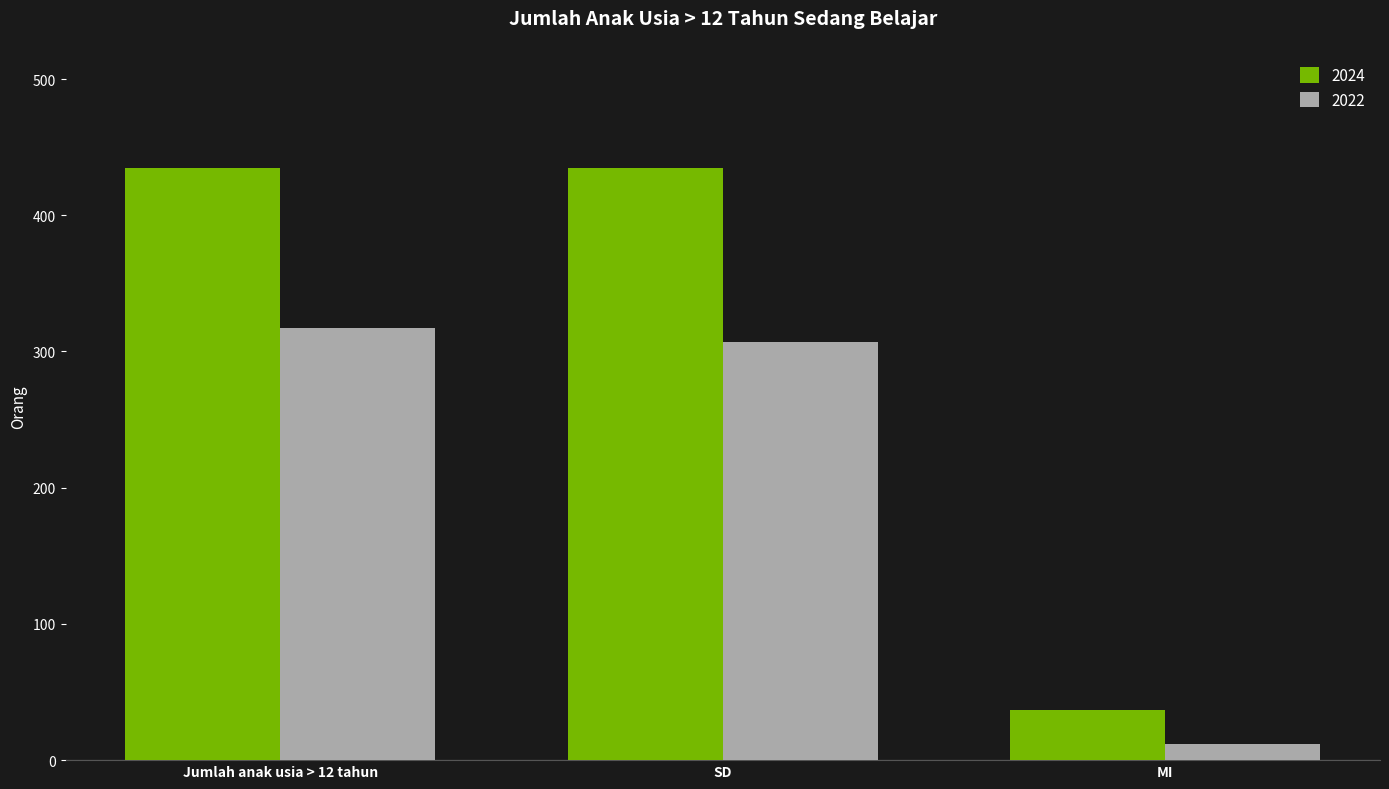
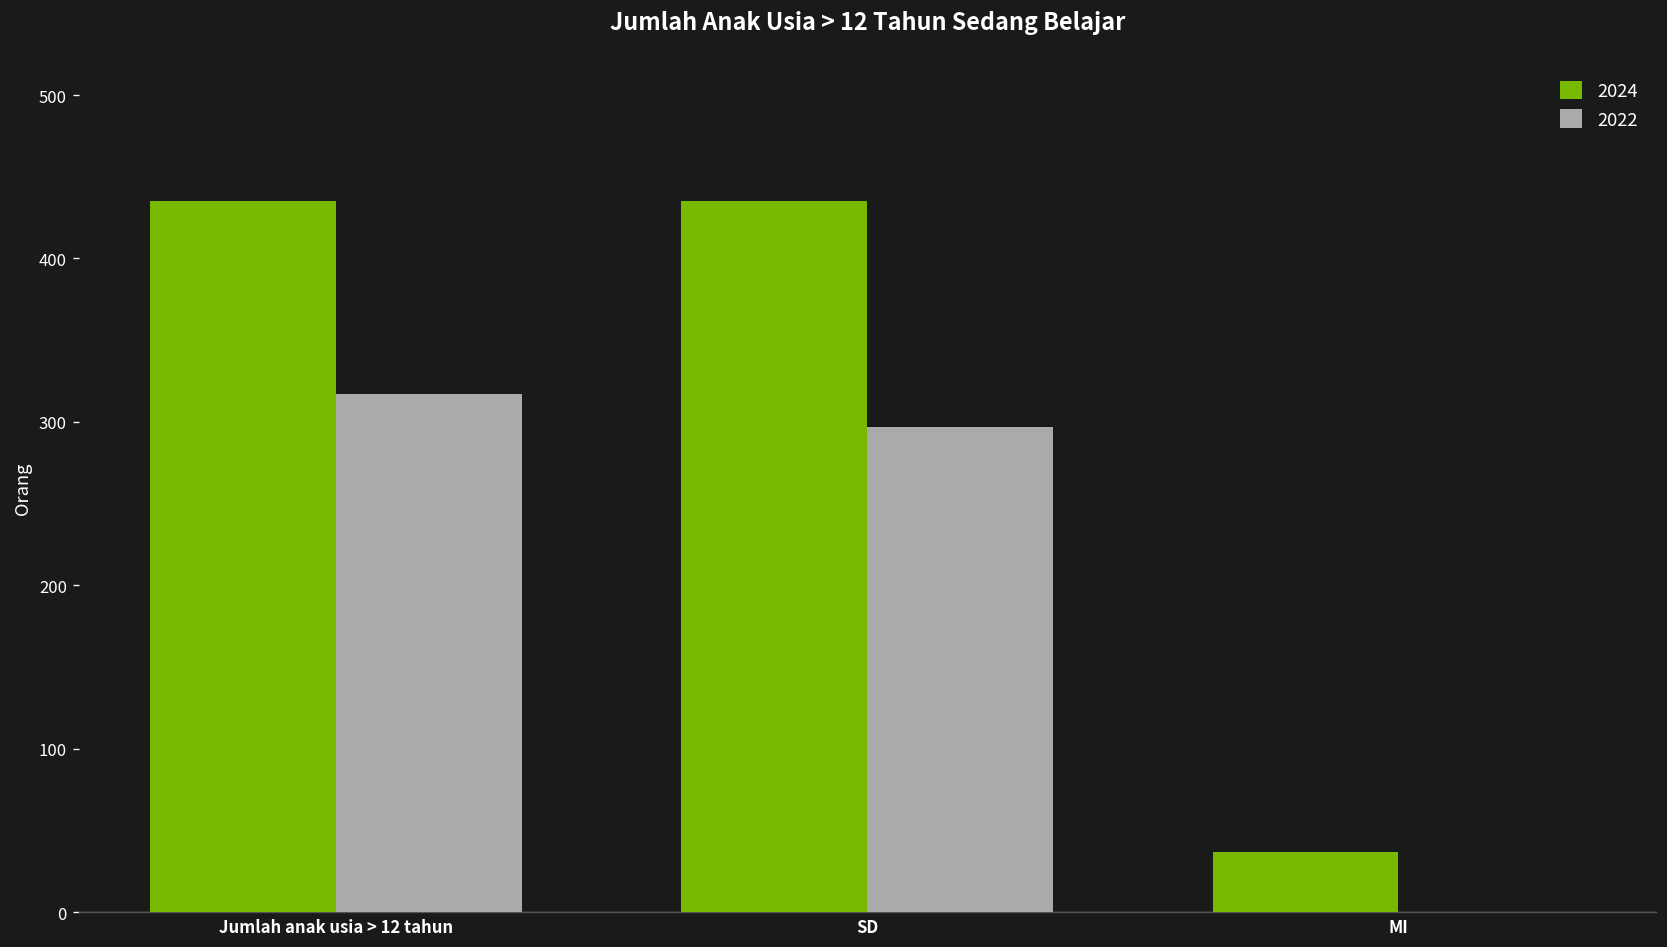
2022, SD: 307 -> 297
2022, MI: 12 -> 0
